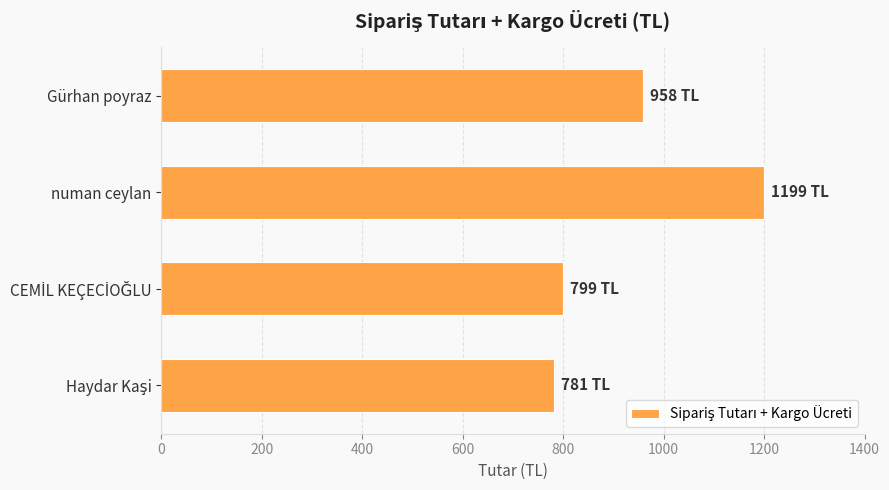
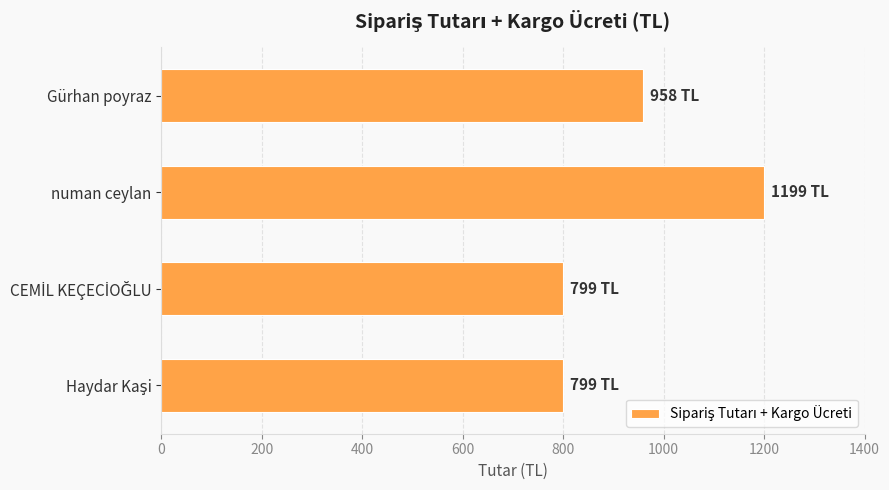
Haydar Kaşi: 781 -> 799
